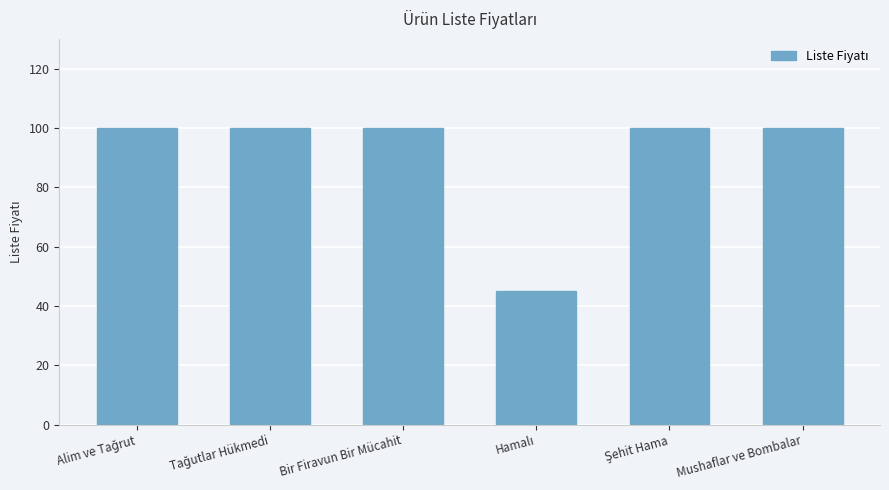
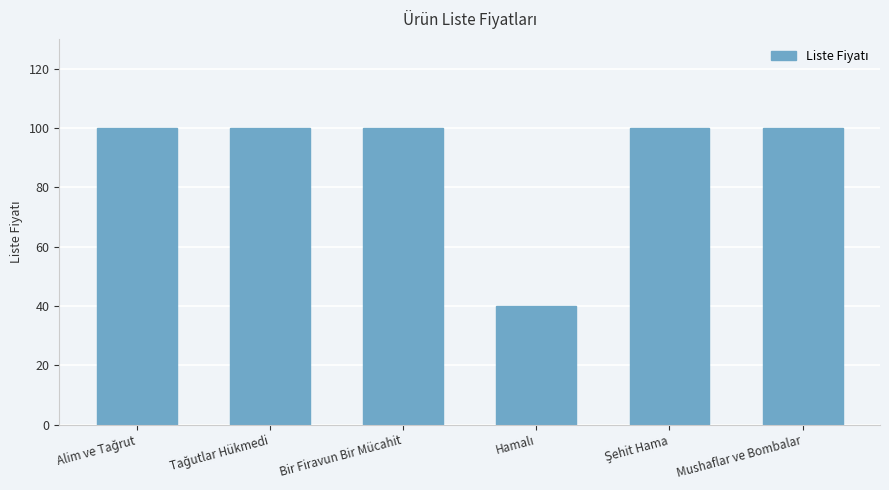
Hamalı: 45 -> 40
